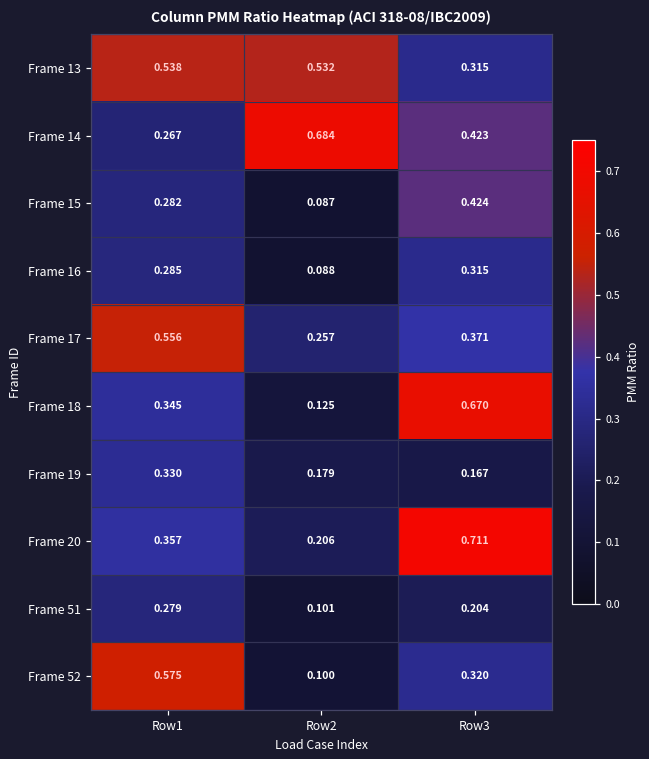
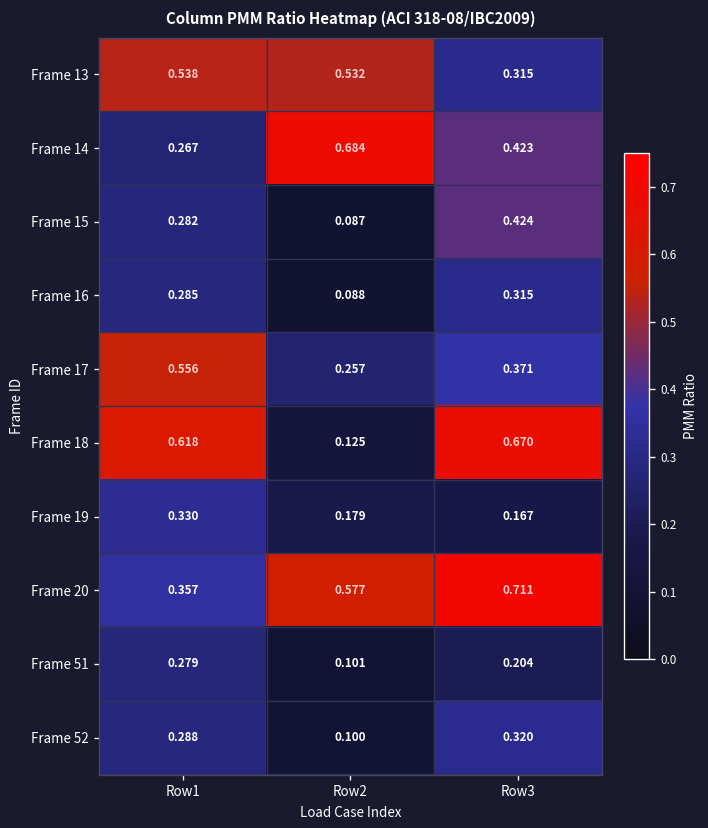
Frame 18, Row1: 0.345 -> 0.618
Frame 20, Row2: 0.206 -> 0.577
Frame 52, Row1: 0.575 -> 0.288
